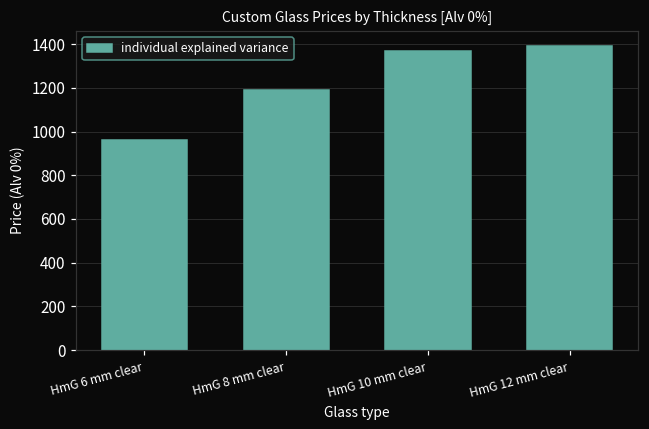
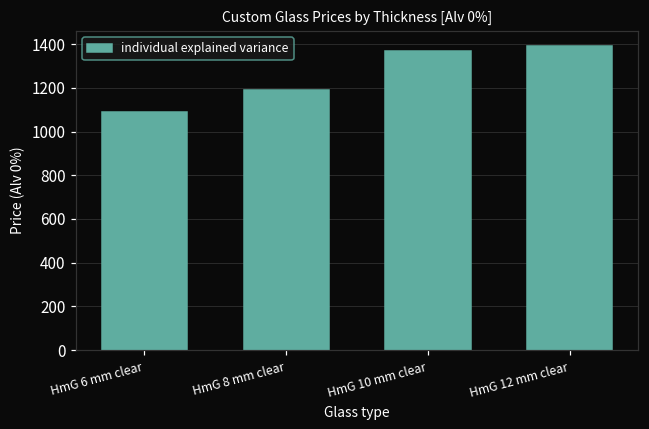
HmG 6 mm clear: 960 -> 1090
